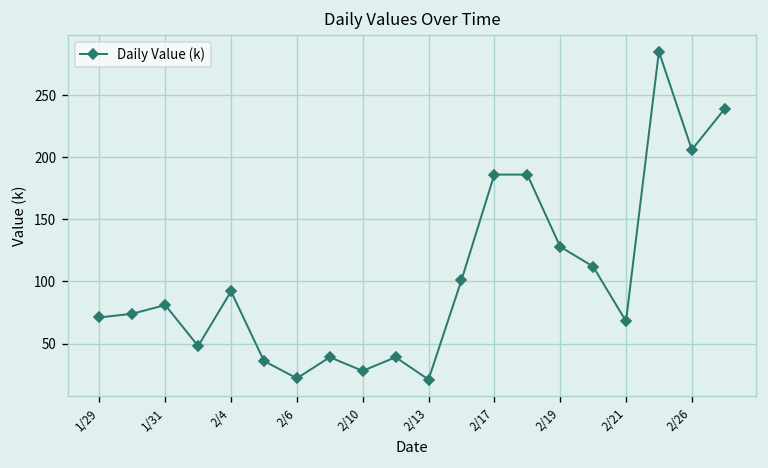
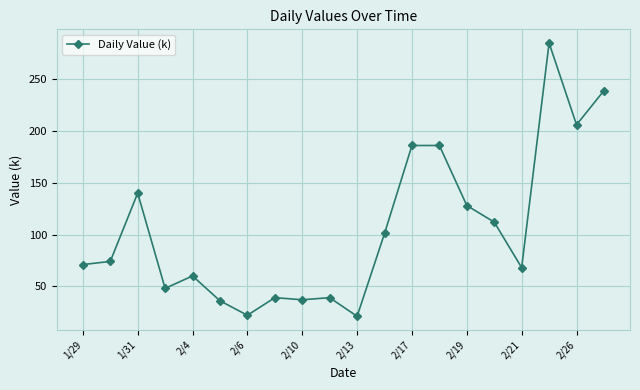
1/31: 81 -> 140
2/4: 92 -> 60
2/10: 28 -> 37
